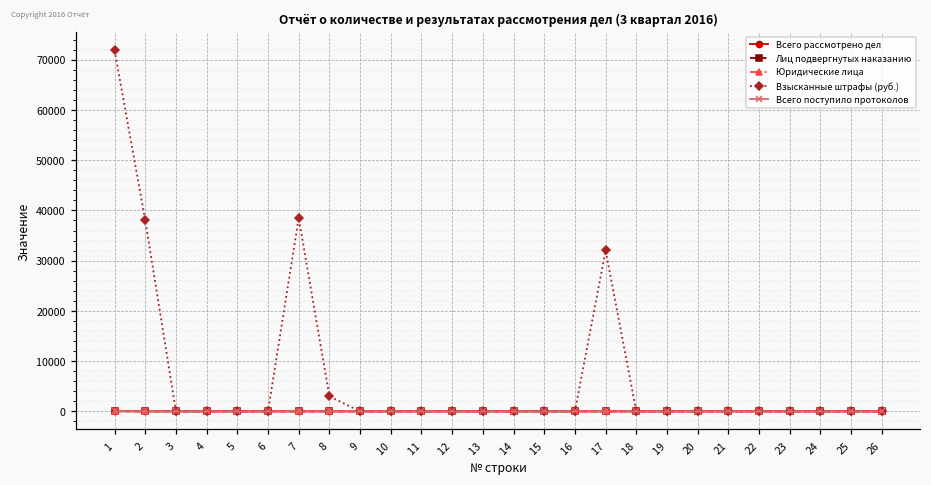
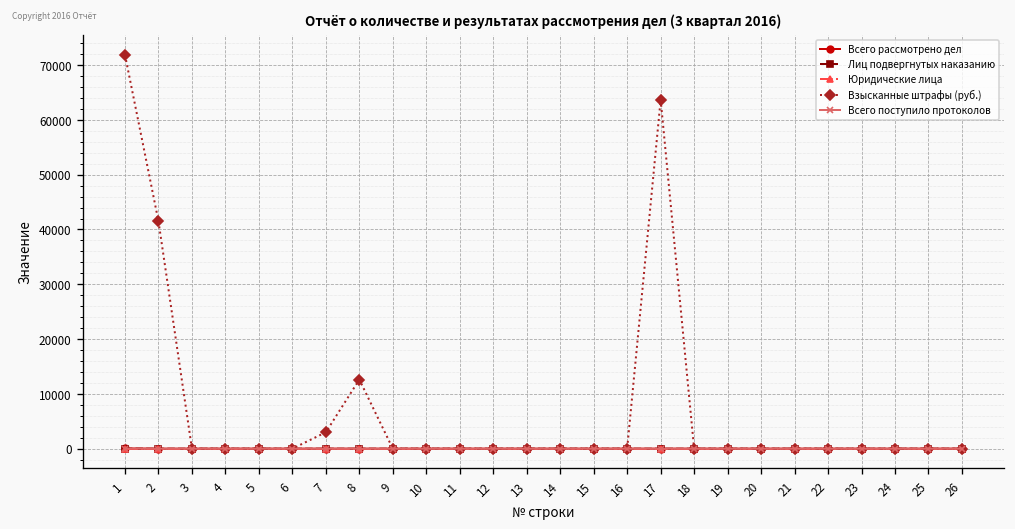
Взысканные штрафы (руб.), 2: 38000 -> 41000
Взысканные штрафы (руб.), 7: 39000 -> 3000
Взысканные штрафы (руб.), 8: 3000 -> 13000
Взысканные штрафы (руб.), 17: 32000 -> 64000
